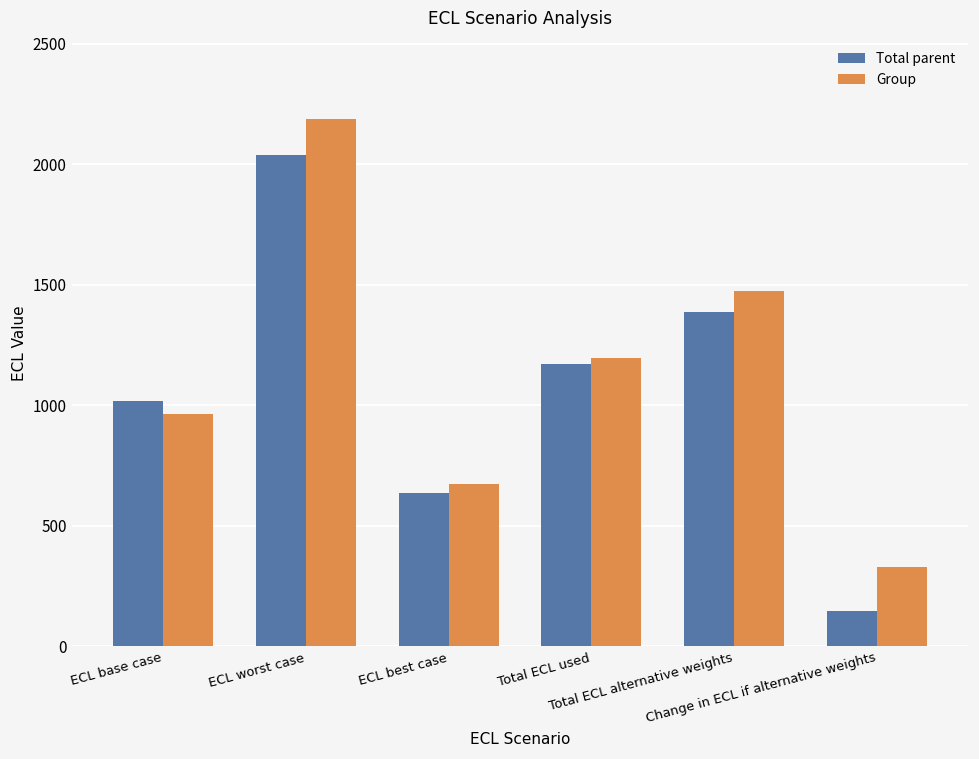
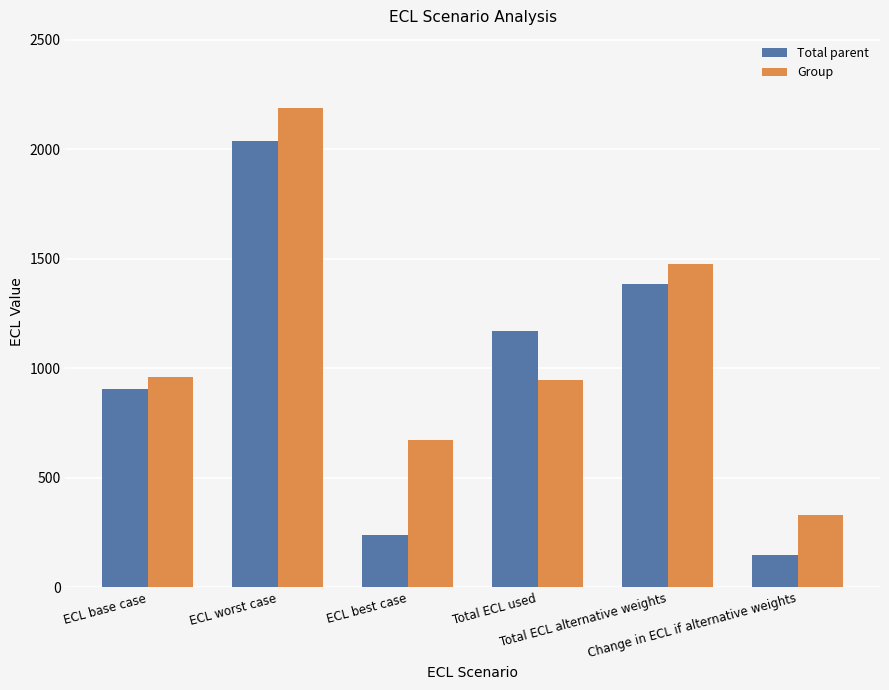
Total parent, ECL base case: 1020 -> 910
Total parent, ECL best case: 640 -> 240
Group, Total ECL used: 1200 -> 950
